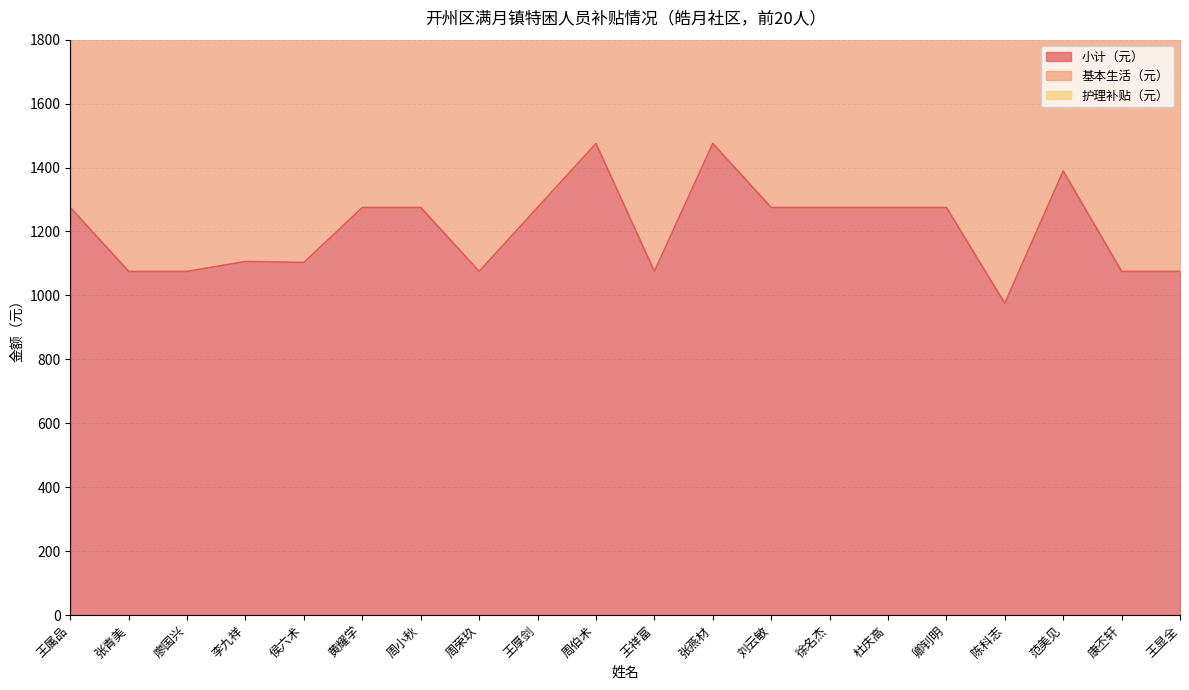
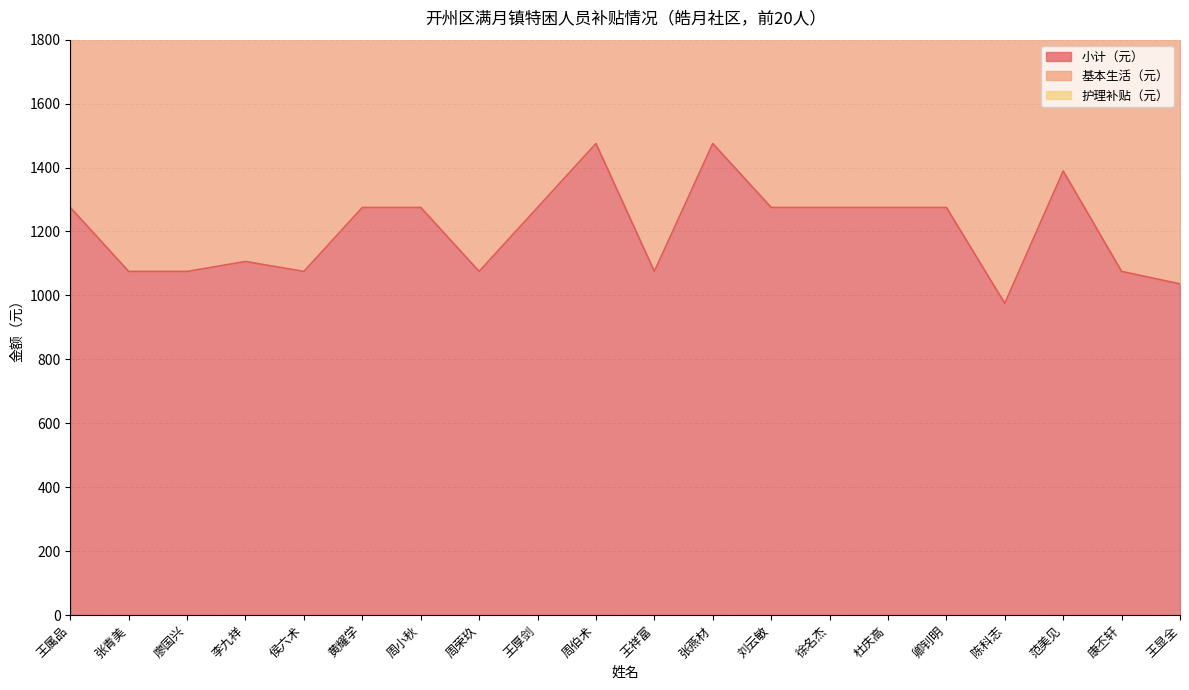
小计（元）, 侯六术: 1100 -> 1080
小计（元）, 王显全: 1080 -> 1040
